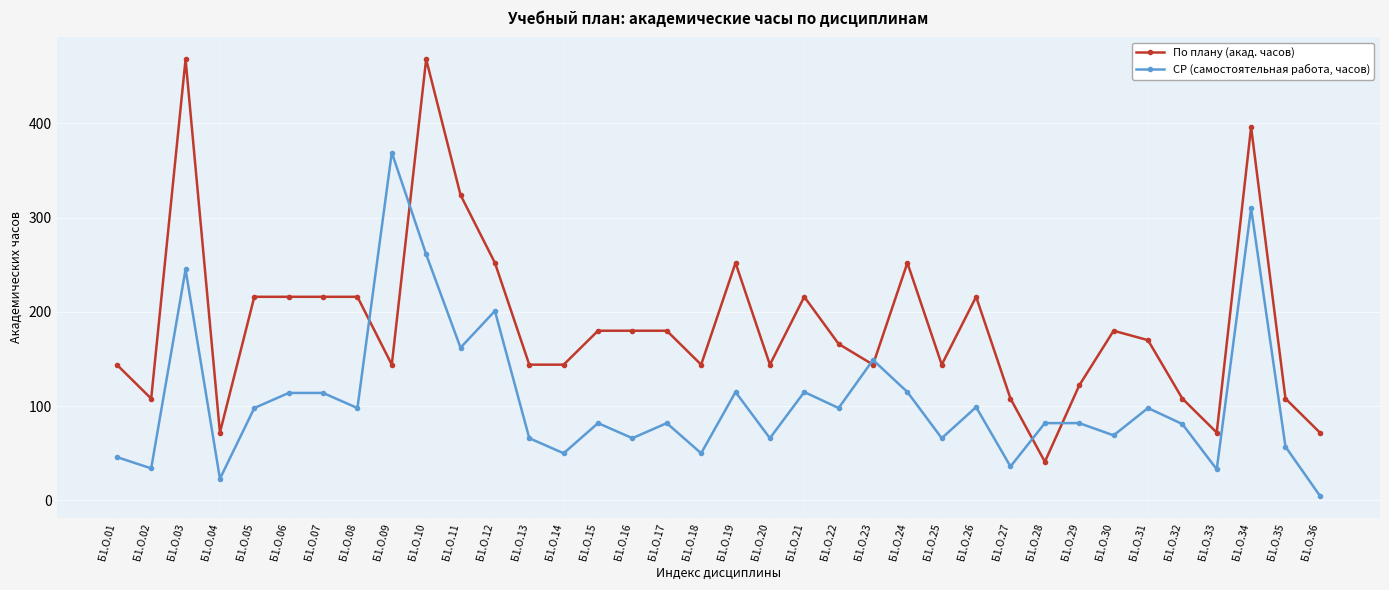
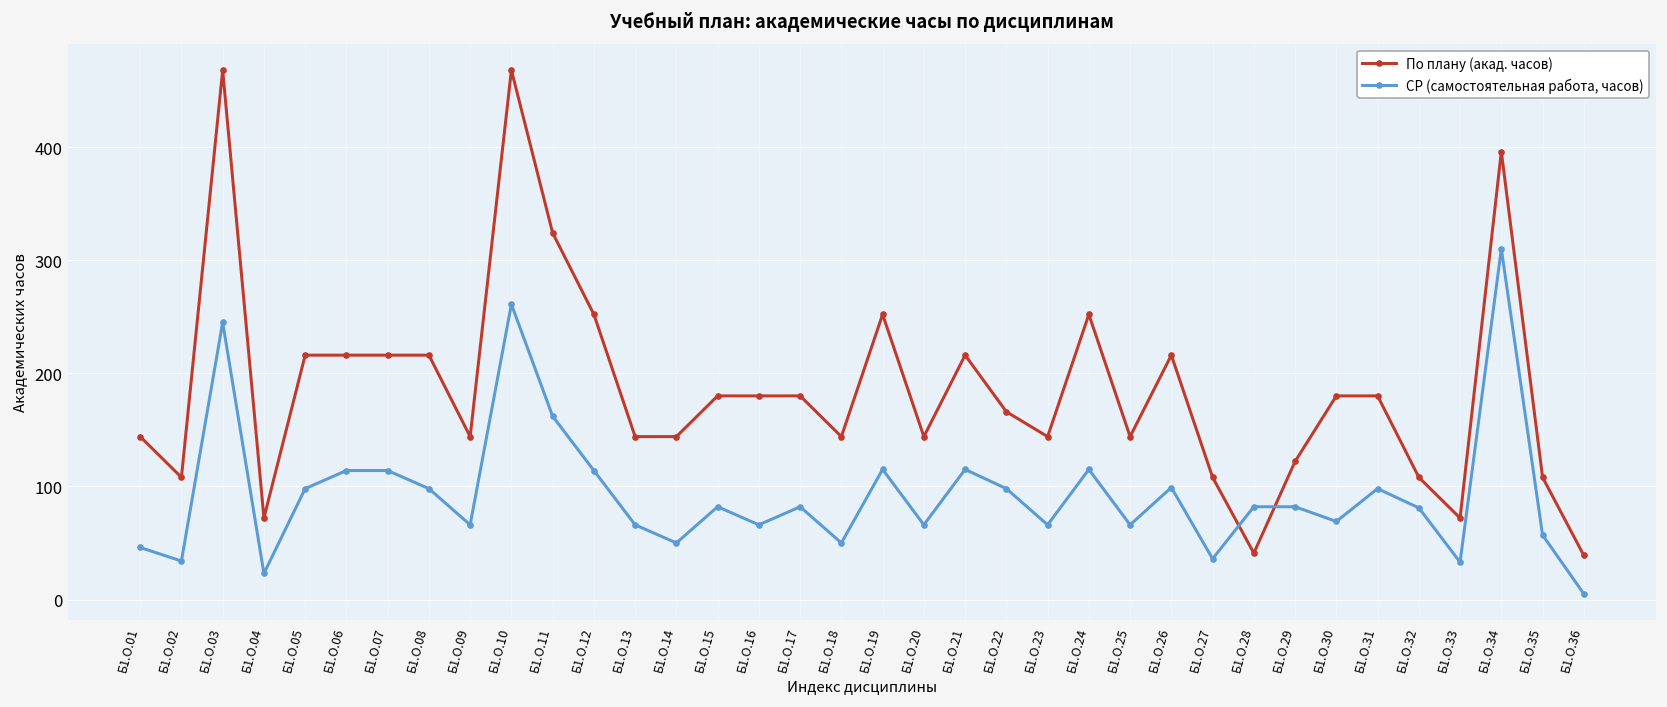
СР (самостоятельная работа, часов), Б1.О.09: 370 -> 70
СР (самостоятельная работа, часов), Б1.О.12: 200 -> 110
СР (самостоятельная работа, часов), Б1.О.23: 150 -> 70
По плану (акад. часов), Б1.О.31: 170 -> 180
По плану (акад. часов), Б1.О.36: 70 -> 40
